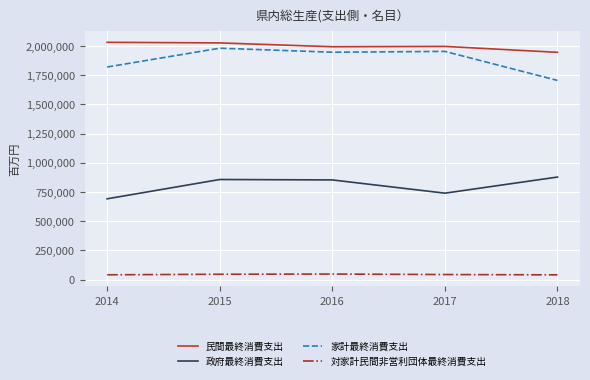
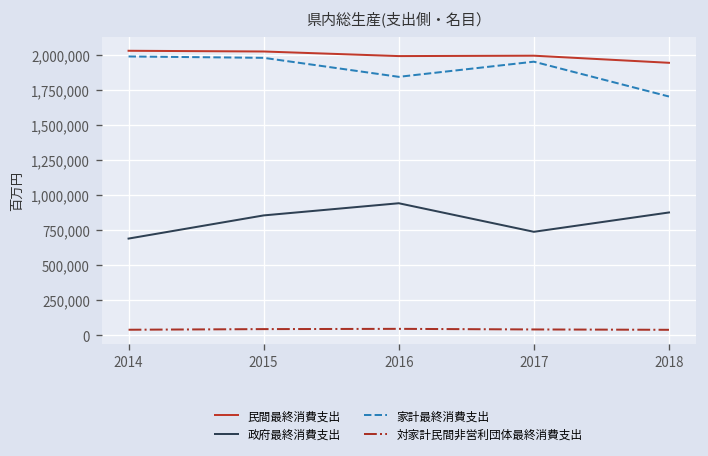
家計最終消費支出, 2014: 1,820,000 -> 1,990,000
政府最終消費支出, 2016: 850,000 -> 940,000
家計最終消費支出, 2016: 1,950,000 -> 1,850,000
